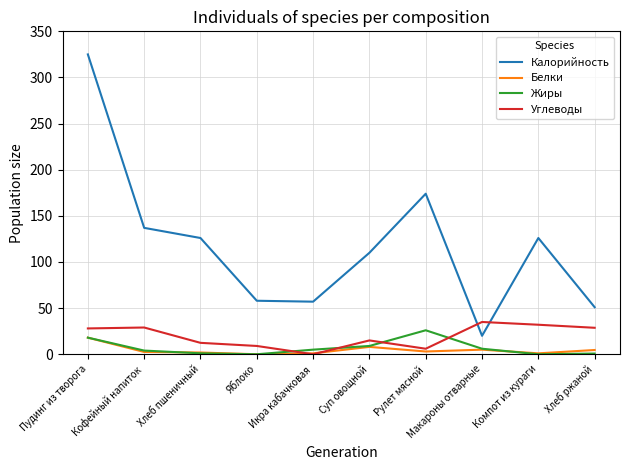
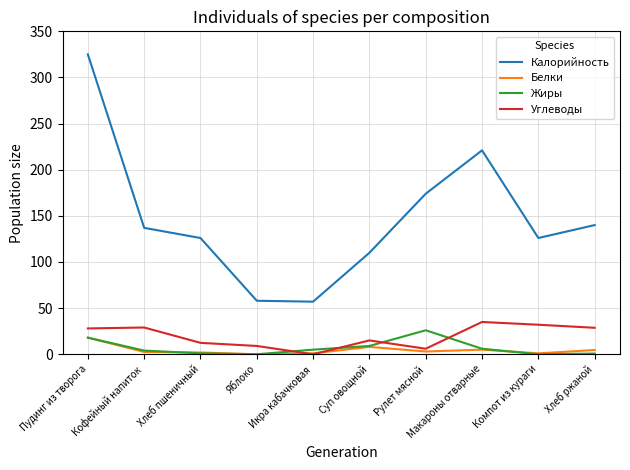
Калорийность, Макароны отварные: 20 -> 220
Калорийность, Хлеб ржаной: 50 -> 140
